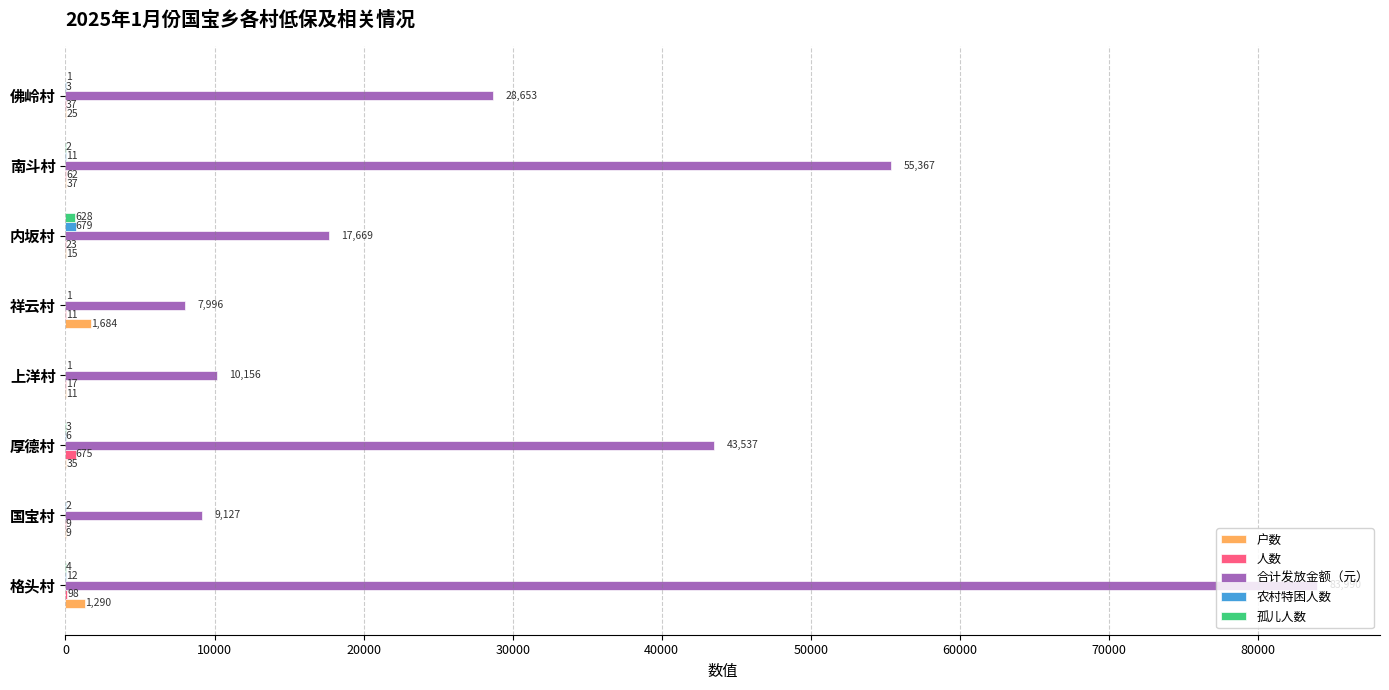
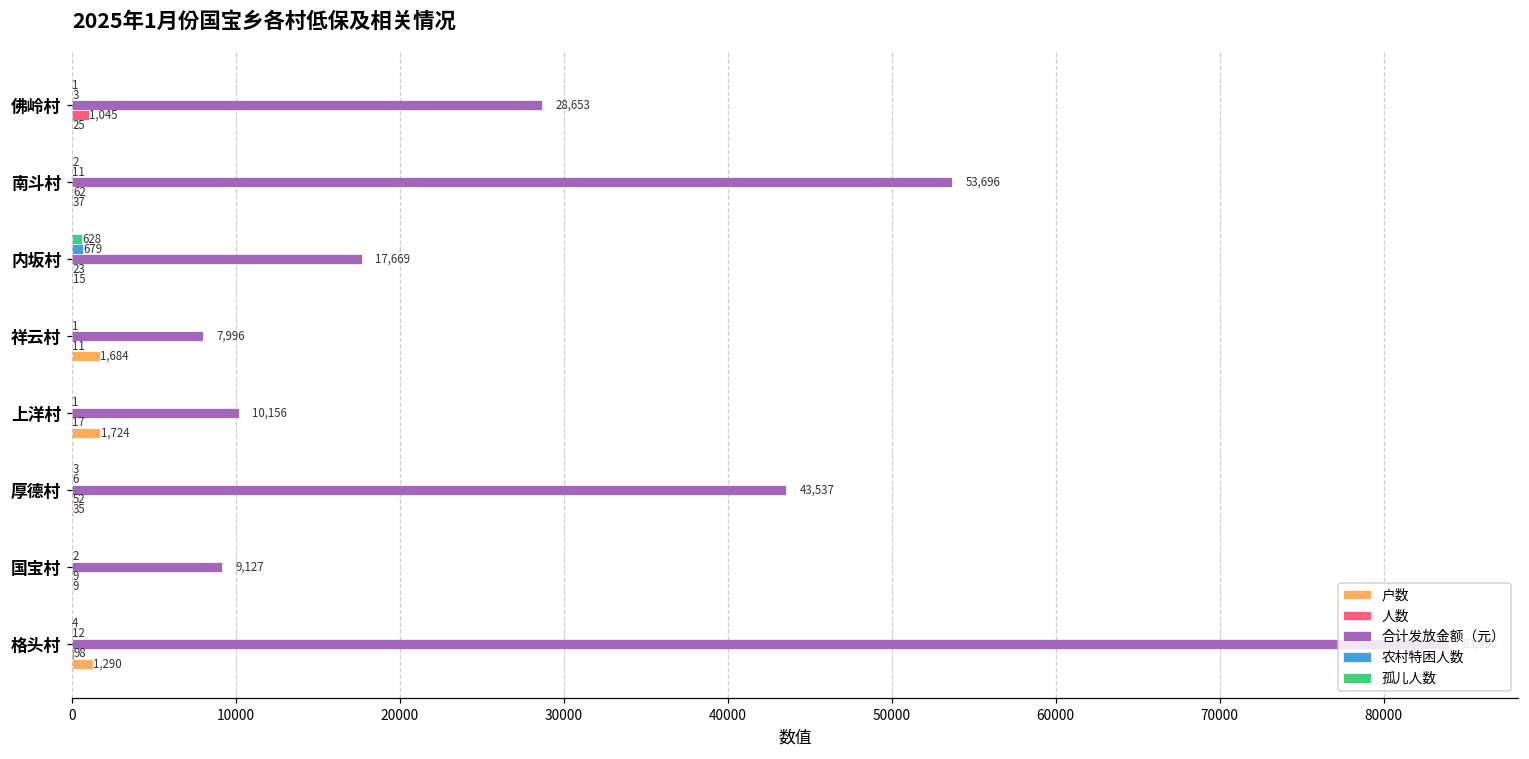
人数, 佛岭村: 37 -> 1,045
合计发放金额（元）, 南斗村: 55,367 -> 53,696
户数, 上洋村: 11 -> 1,724
人数, 厚德村: 675 -> 52
